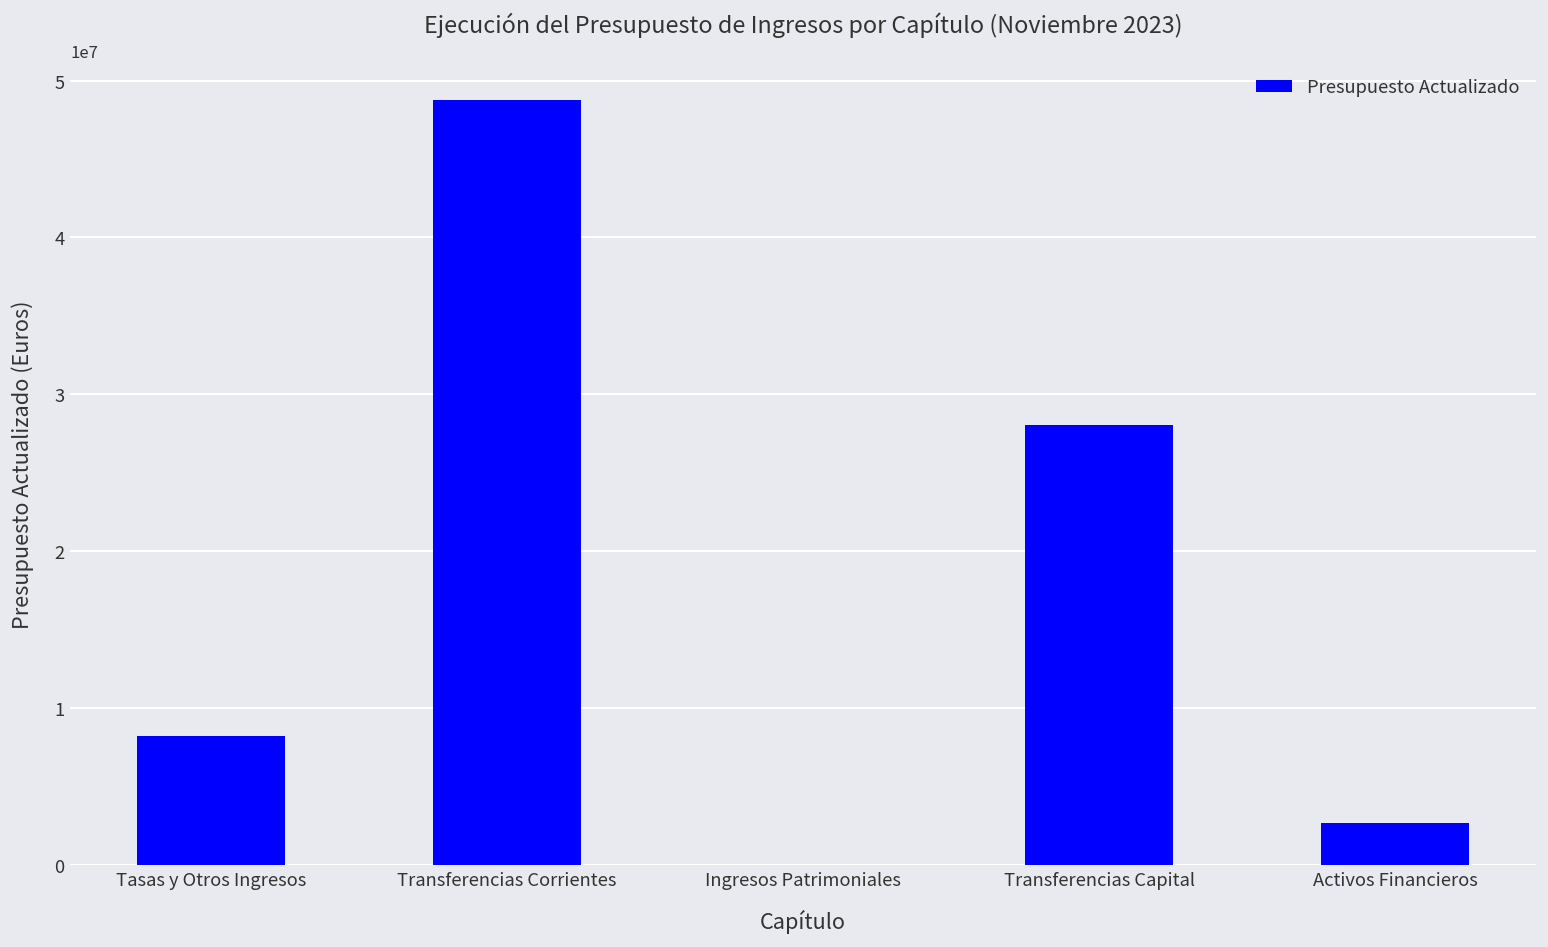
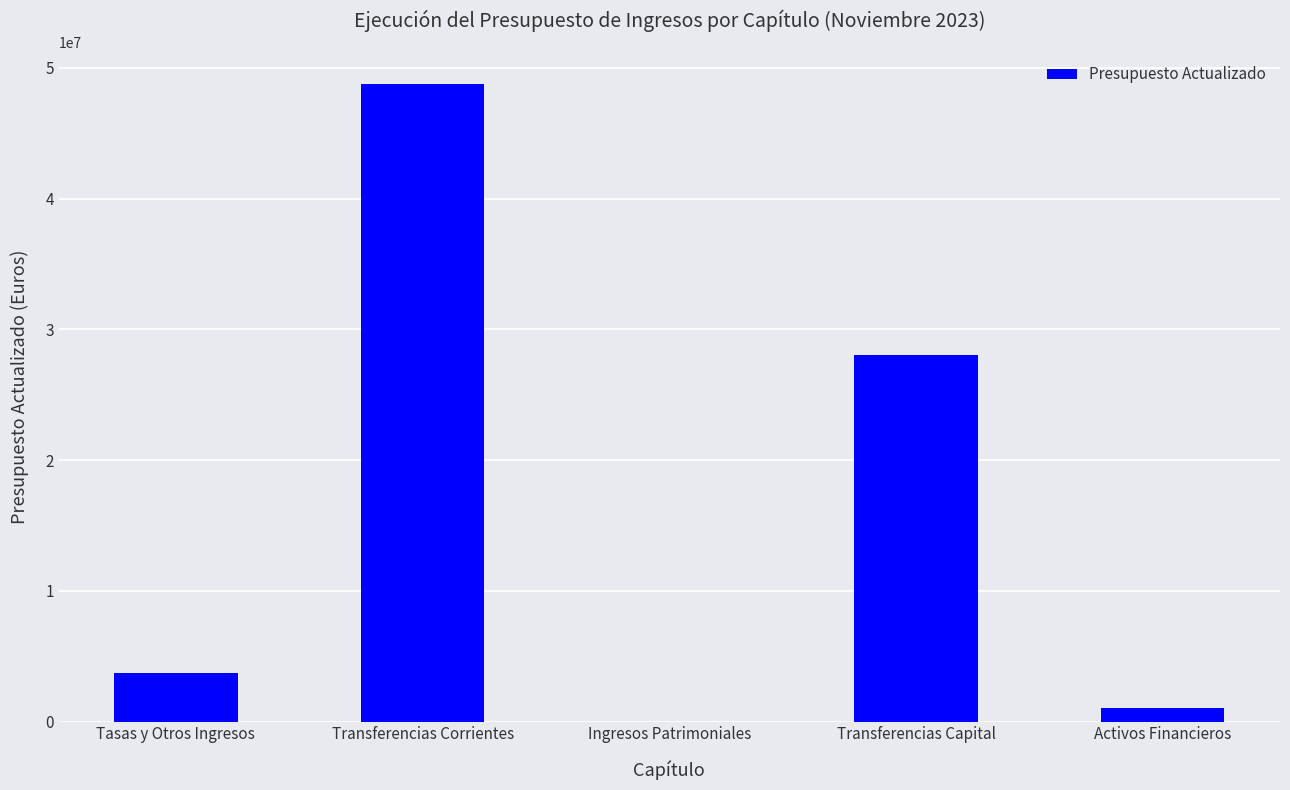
Tasas y Otros Ingresos: 8200000 -> 3700000
Activos Financieros: 2700000 -> 1000000
